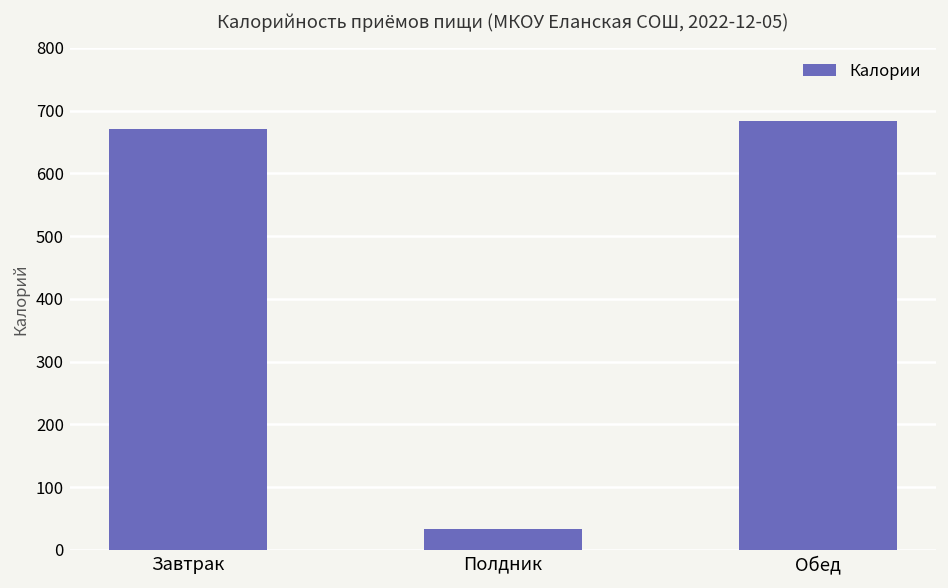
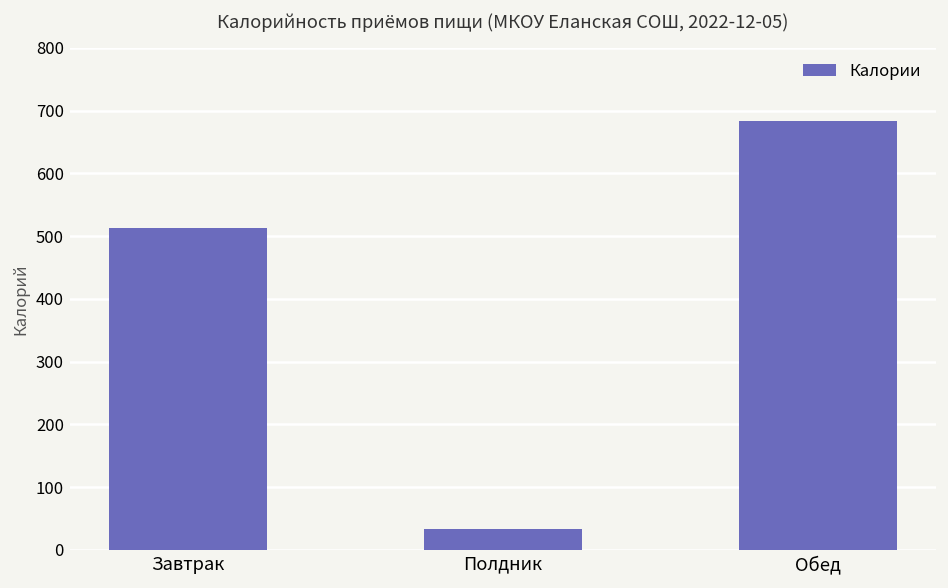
Завтрак: 670 -> 510
